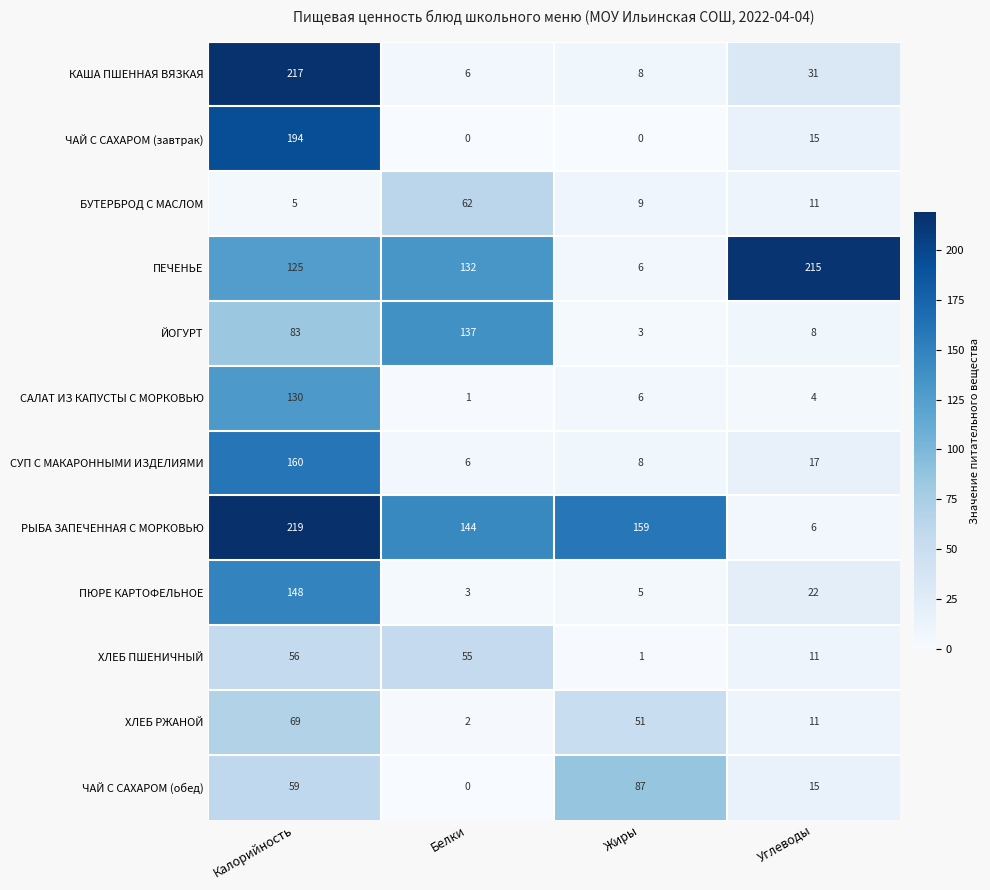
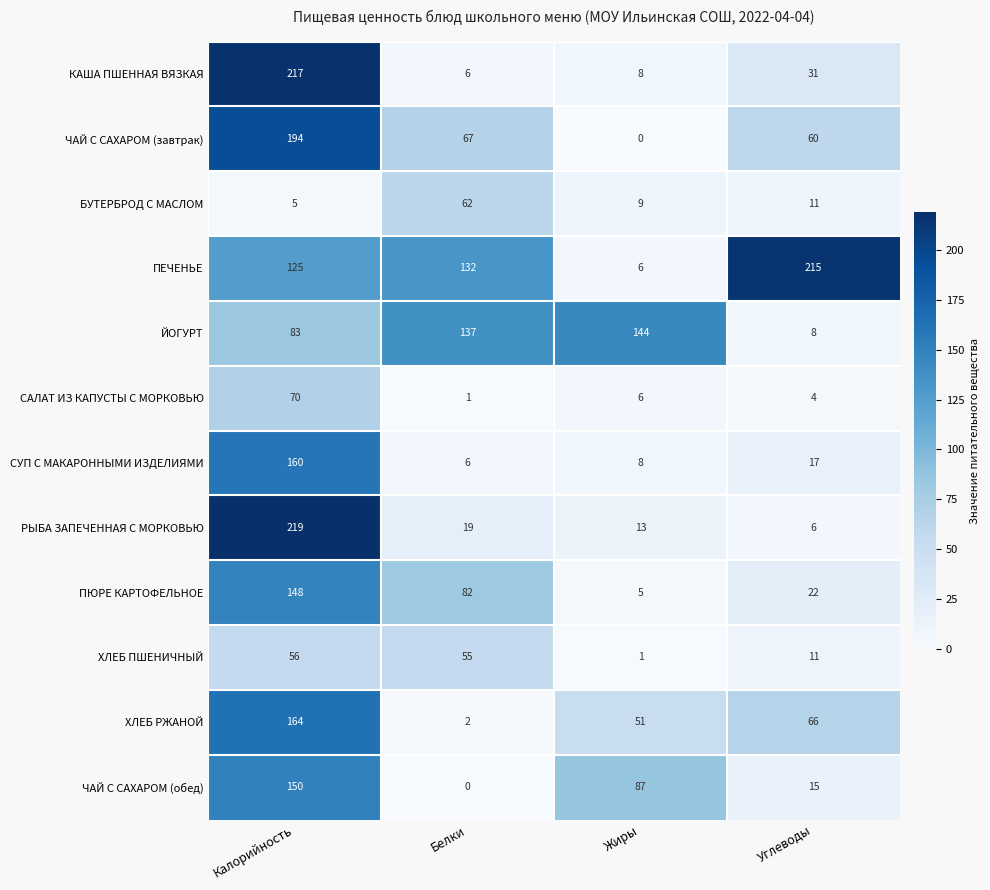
ЧАЙ С САХАРОМ (завтрак), Белки: 0 -> 67
ЧАЙ С САХАРОМ (завтрак), Углеводы: 15 -> 60
ЙОГУРТ, Жиры: 3 -> 144
САЛАТ ИЗ КАПУСТЫ С МОРКОВЬЮ, Калорийность: 130 -> 70
РЫБА ЗАПЕЧЕННАЯ С МОРКОВЬЮ, Белки: 144 -> 19
РЫБА ЗАПЕЧЕННАЯ С МОРКОВЬЮ, Жиры: 159 -> 13
ПЮРЕ КАРТОФЕЛЬНОЕ, Белки: 3 -> 82
ХЛЕБ РЖАНОЙ, Калорийность: 69 -> 164
ХЛЕБ РЖАНОЙ, Углеводы: 11 -> 66
ЧАЙ С САХАРОМ (обед), Калорийность: 59 -> 150
